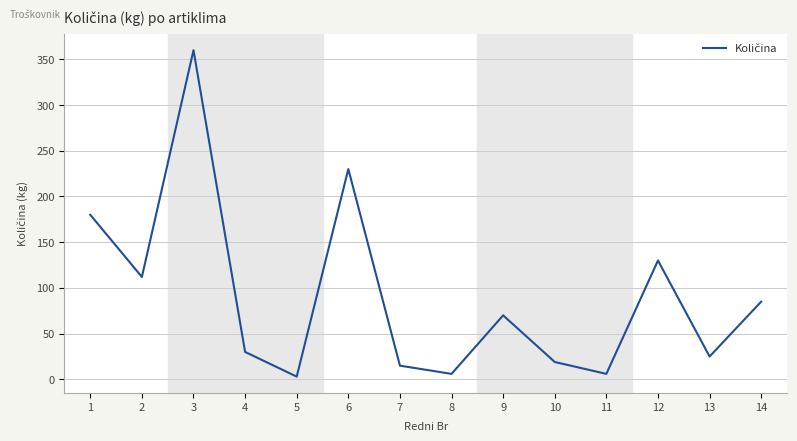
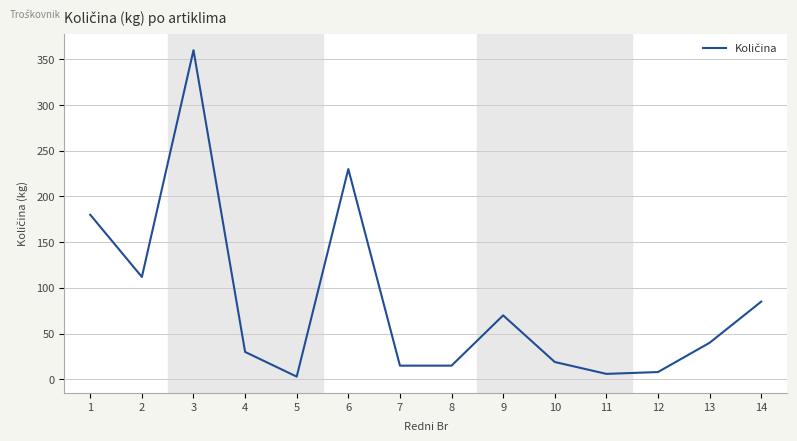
8: 10 -> 20
12: 130 -> 10
13: 30 -> 40
